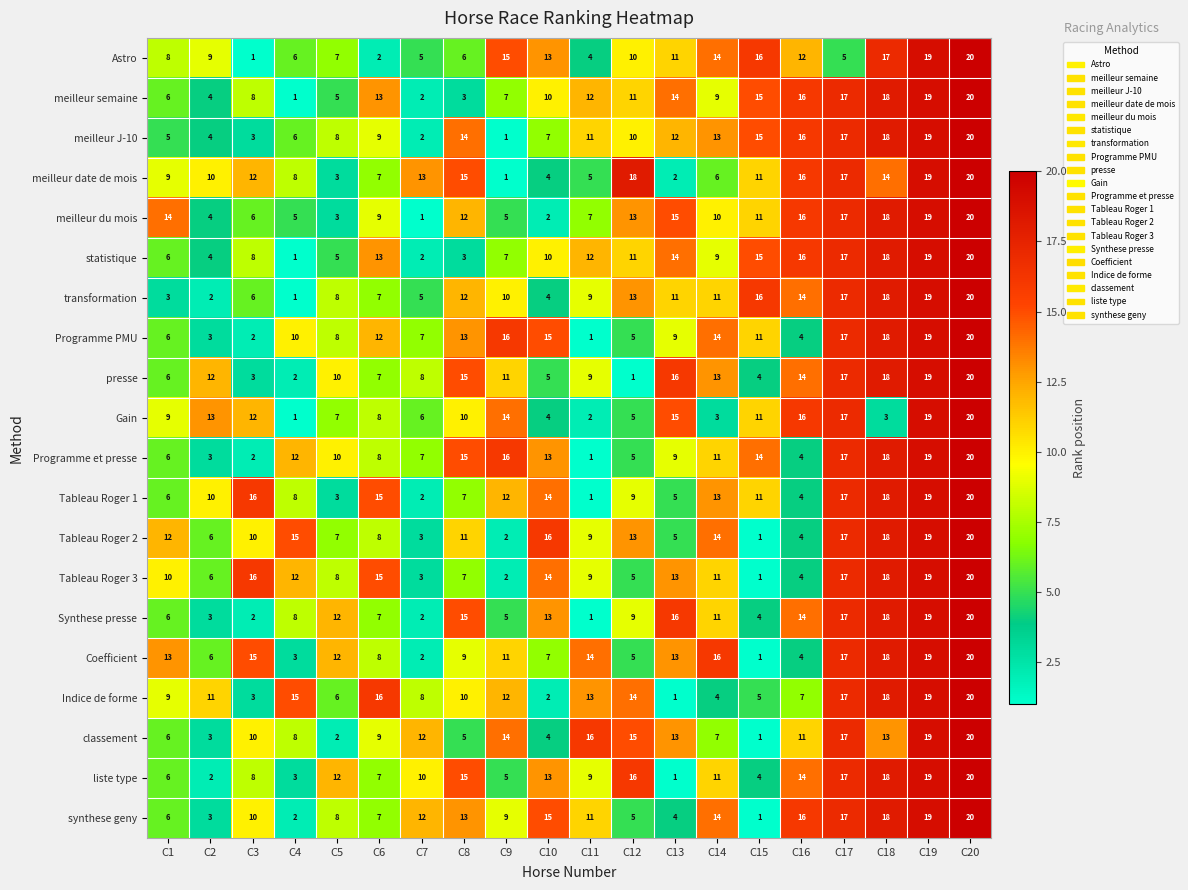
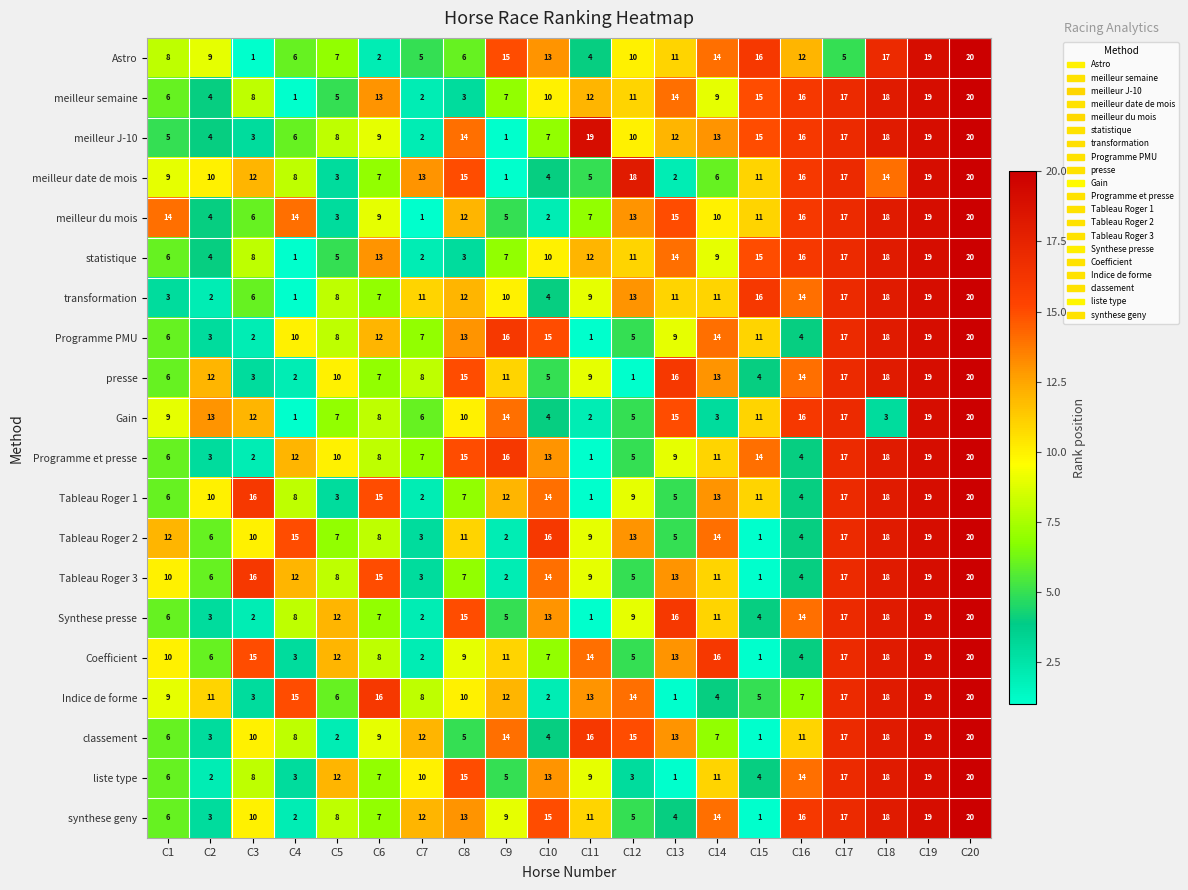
meilleur J-10, C11: 11 -> 19
meilleur du mois, C4: 5 -> 14
transformation, C7: 5 -> 11
Coefficient, C1: 13 -> 10
classement, C18: 13 -> 18
liste type, C12: 16 -> 3
